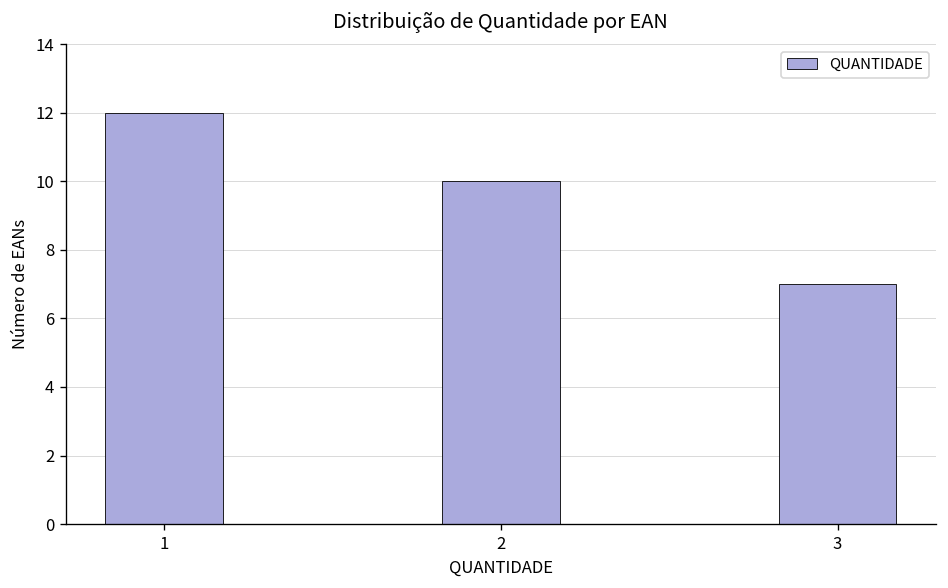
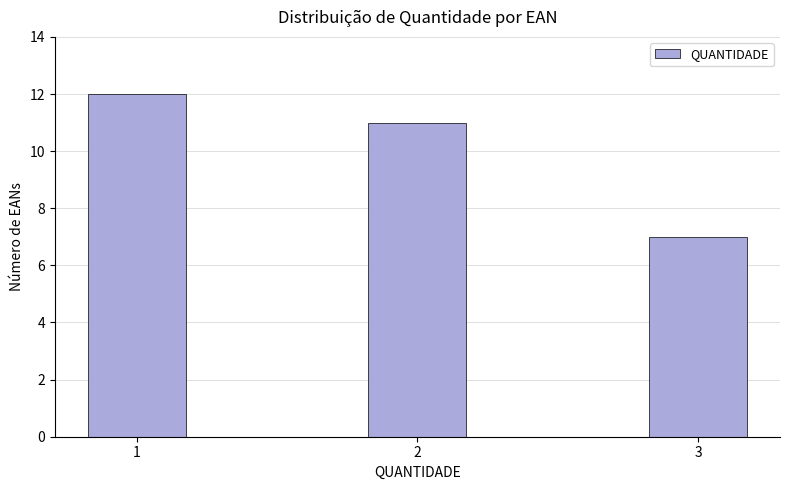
2: 10 -> 11
